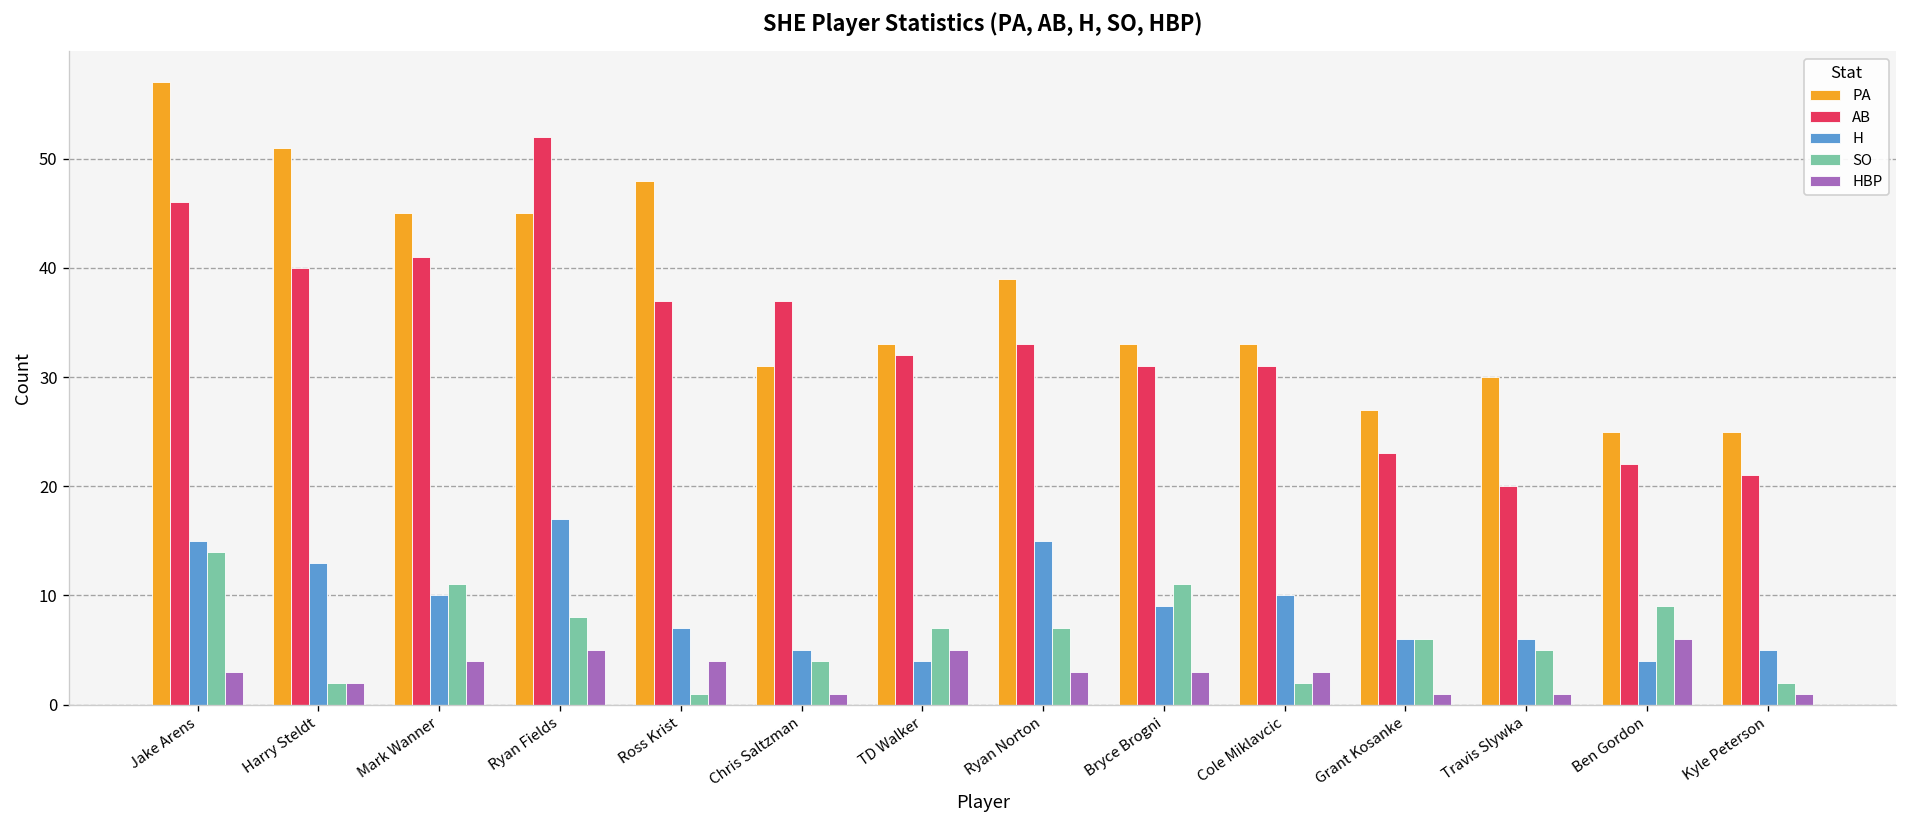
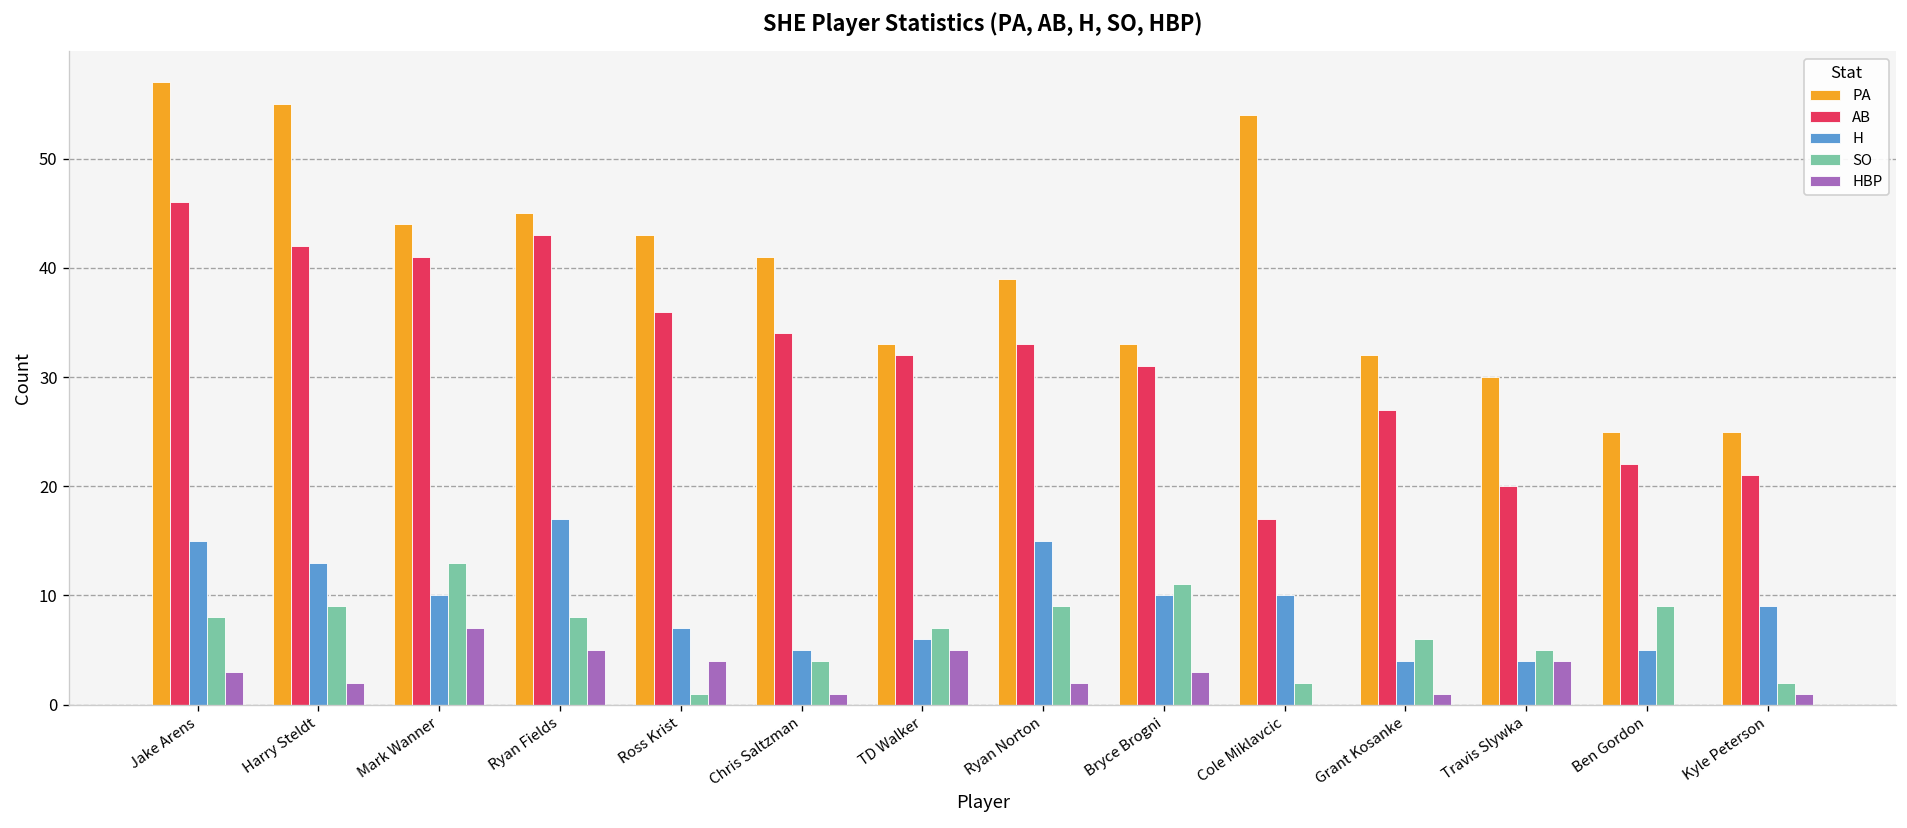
SO, Jake Arens: 14 -> 8
PA, Harry Steldt: 51 -> 55
AB, Harry Steldt: 40 -> 42
SO, Harry Steldt: 2 -> 9
PA, Mark Wanner: 45 -> 44
SO, Mark Wanner: 11 -> 13
HBP, Mark Wanner: 4 -> 7
AB, Ryan Fields: 52 -> 43
PA, Ross Krist: 48 -> 43
AB, Ross Krist: 37 -> 36
PA, Chris Saltzman: 31 -> 41
AB, Chris Saltzman: 37 -> 34
H, TD Walker: 4 -> 6
SO, Ryan Norton: 7 -> 9
HBP, Ryan Norton: 3 -> 2
H, Bryce Brogni: 9 -> 10
PA, Cole Miklavcic: 33 -> 54
AB, Cole Miklavcic: 31 -> 17
HBP, Cole Miklavcic: 3 -> 0
PA, Grant Kosanke: 27 -> 32
AB, Grant Kosanke: 23 -> 27
H, Grant Kosanke: 6 -> 4
H, Travis Slywka: 6 -> 4
HBP, Travis Slywka: 1 -> 4
H, Ben Gordon: 4 -> 5
HBP, Ben Gordon: 6 -> 0
H, Kyle Peterson: 5 -> 9
